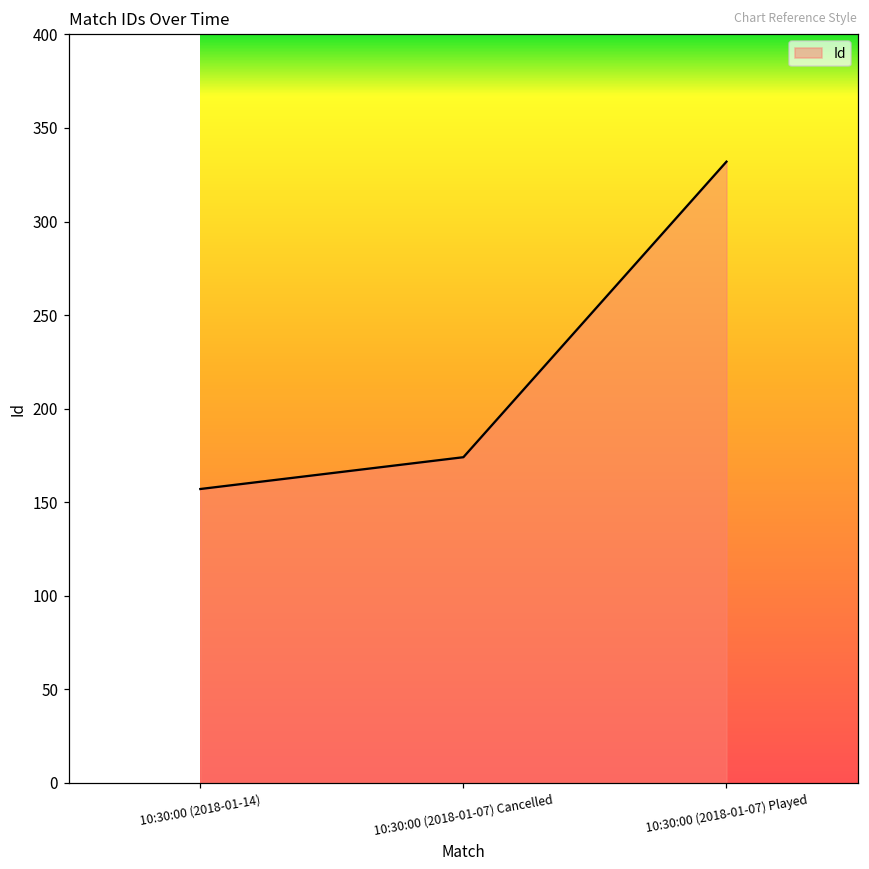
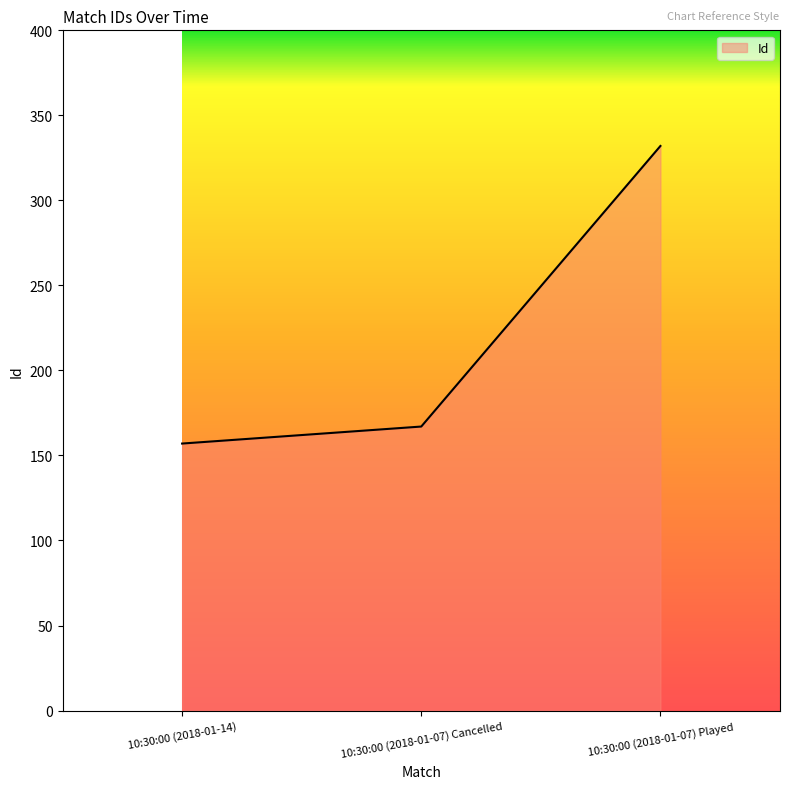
10:30:00 (2018-01-07) Cancelled: 174 -> 167
